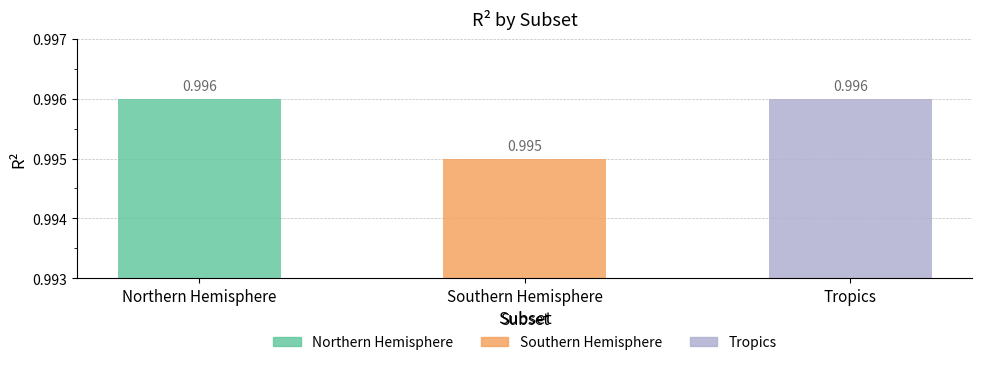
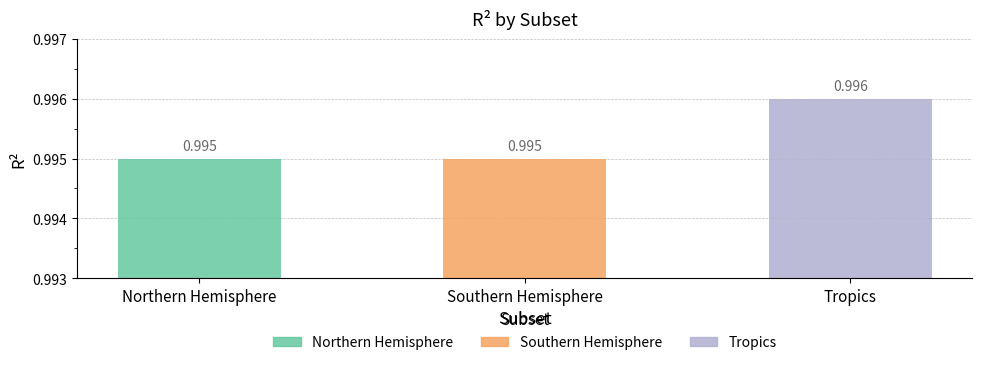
Northern Hemisphere: 0.996 -> 0.995
